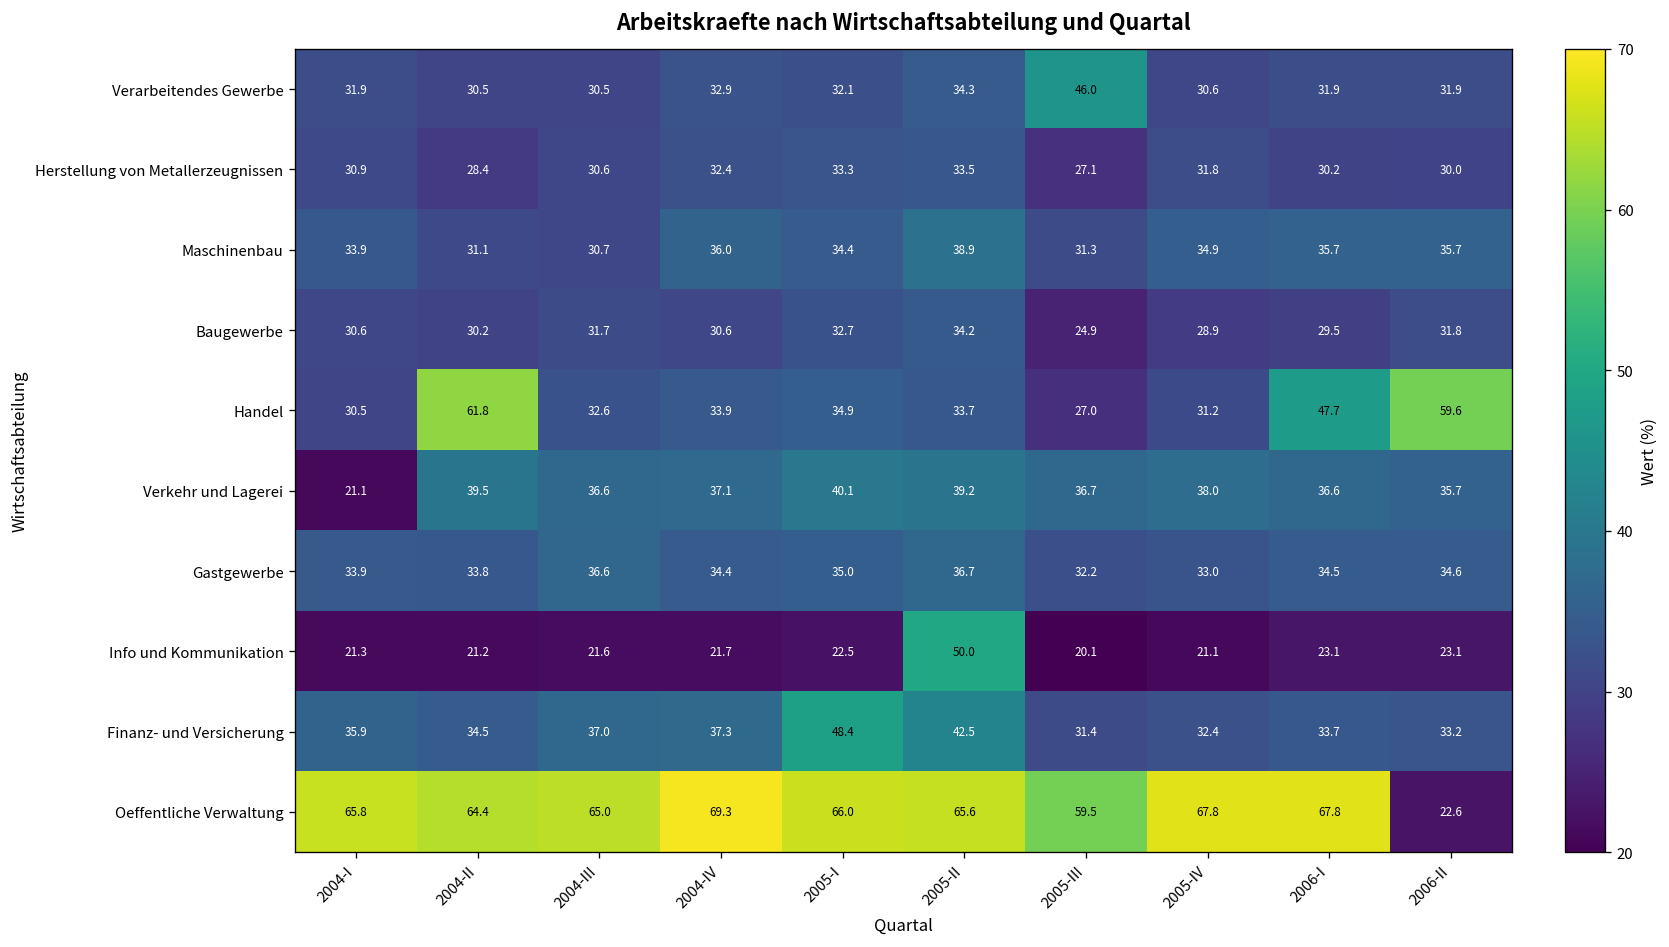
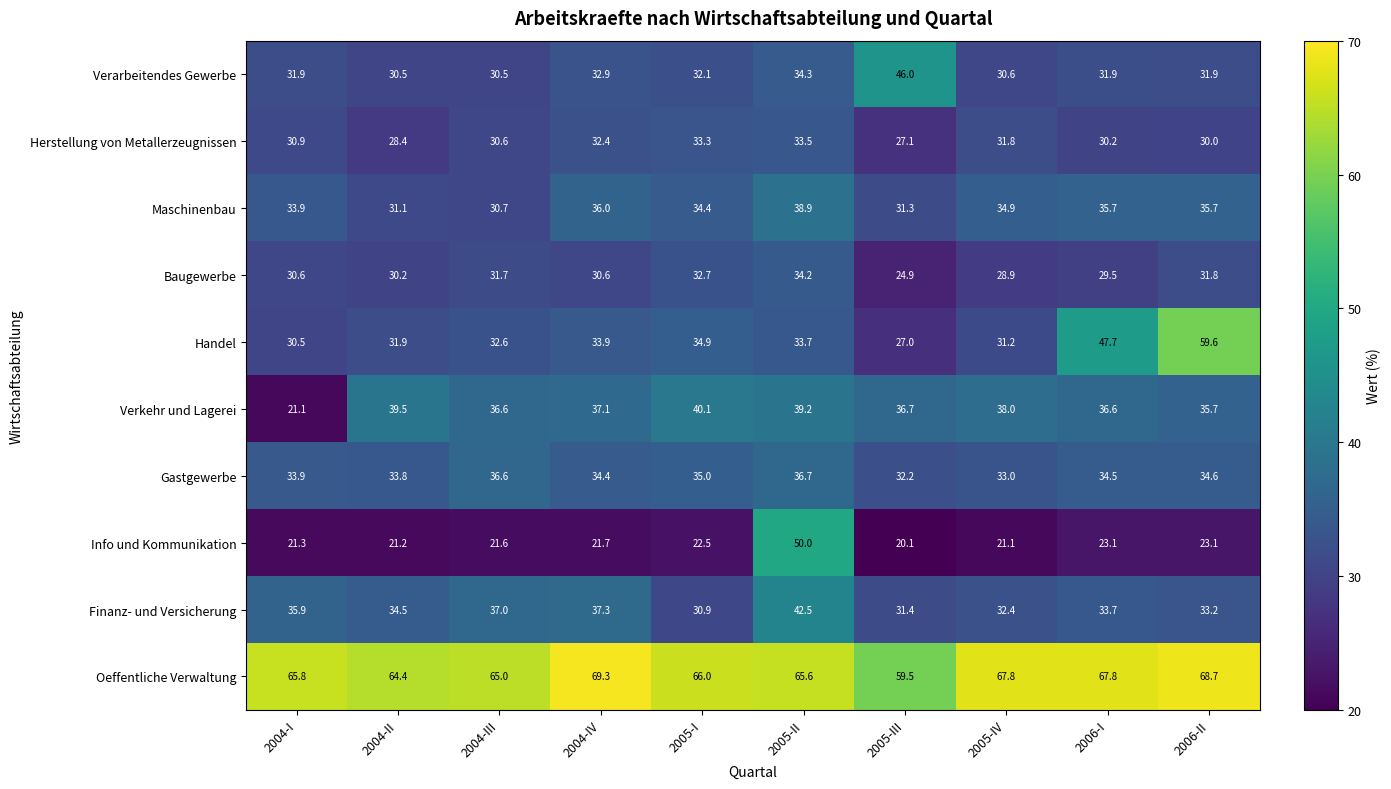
Handel, 2004-II: 61.8 -> 31.9
Finanz- und Versicherung, 2005-I: 48.4 -> 30.9
Oeffentliche Verwaltung, 2006-II: 22.6 -> 68.7
